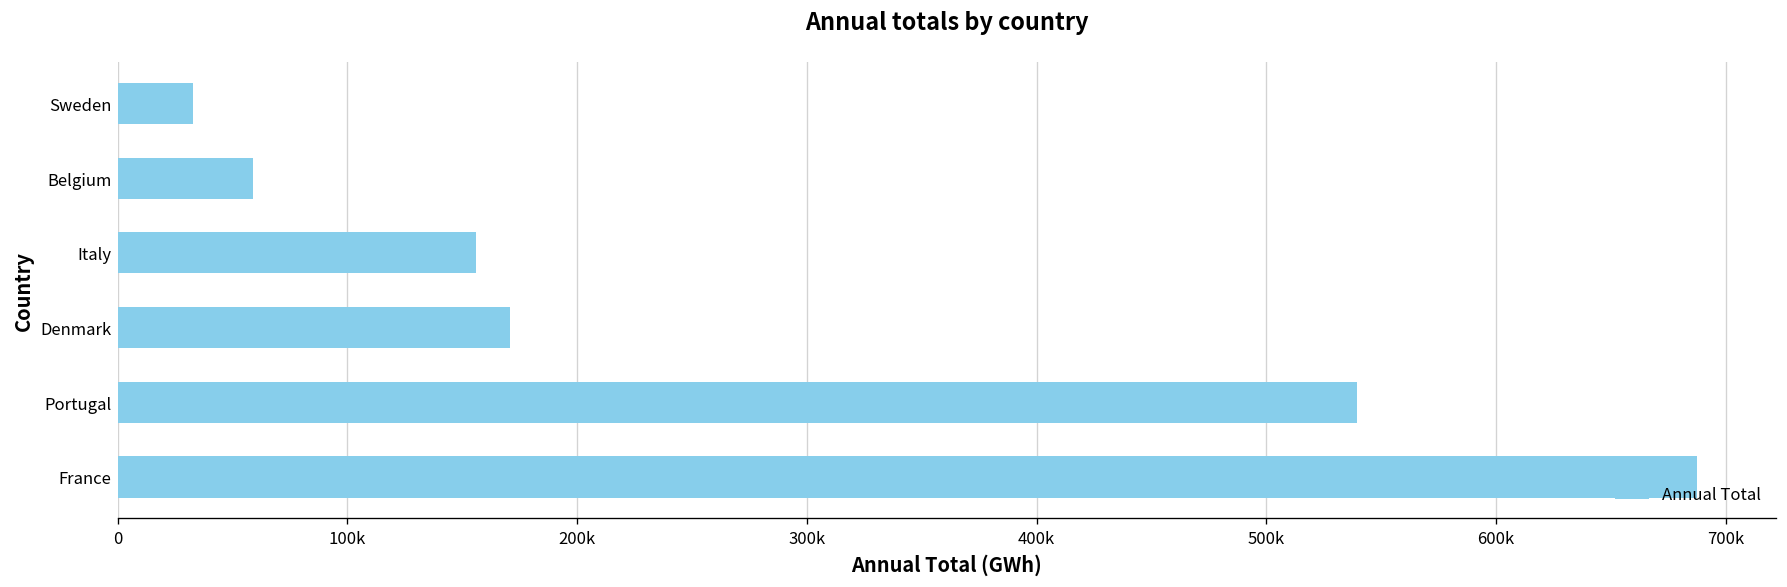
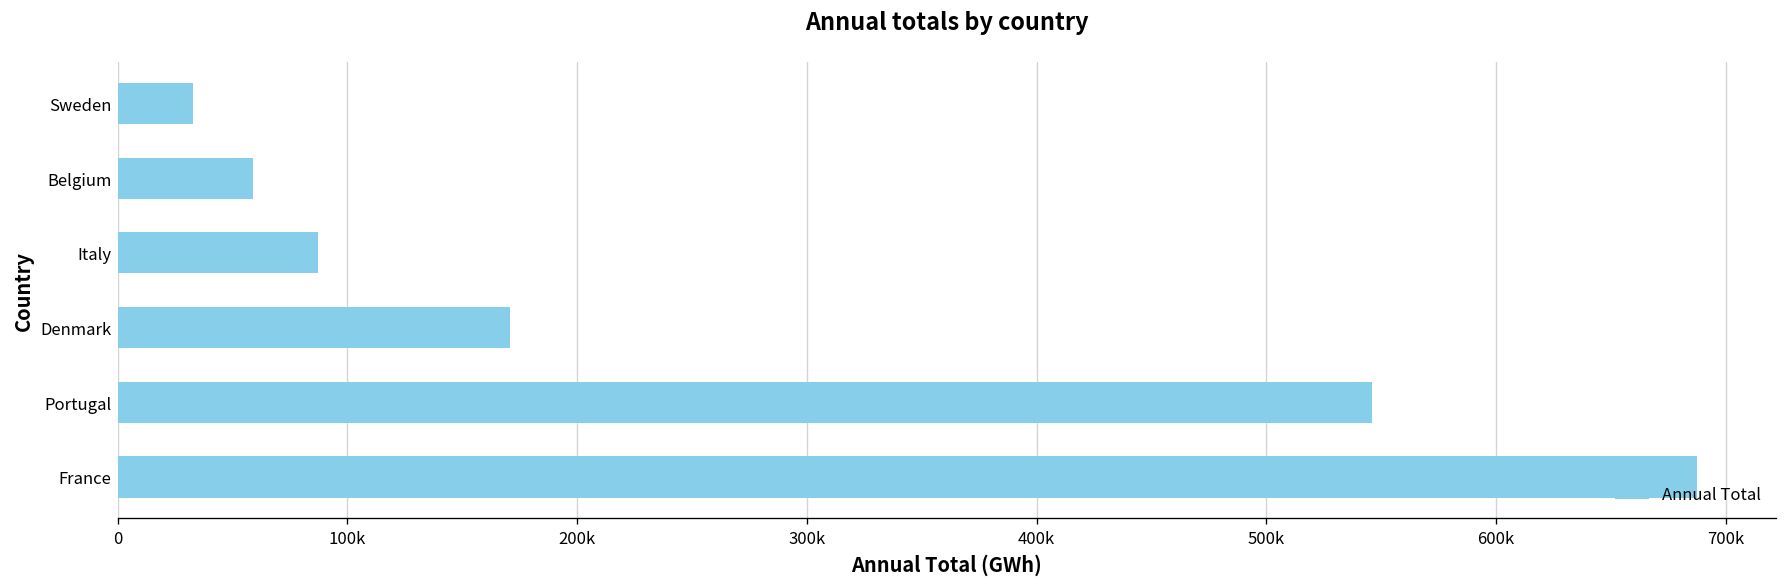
Italy: 156000 -> 87000
Portugal: 539000 -> 546000
